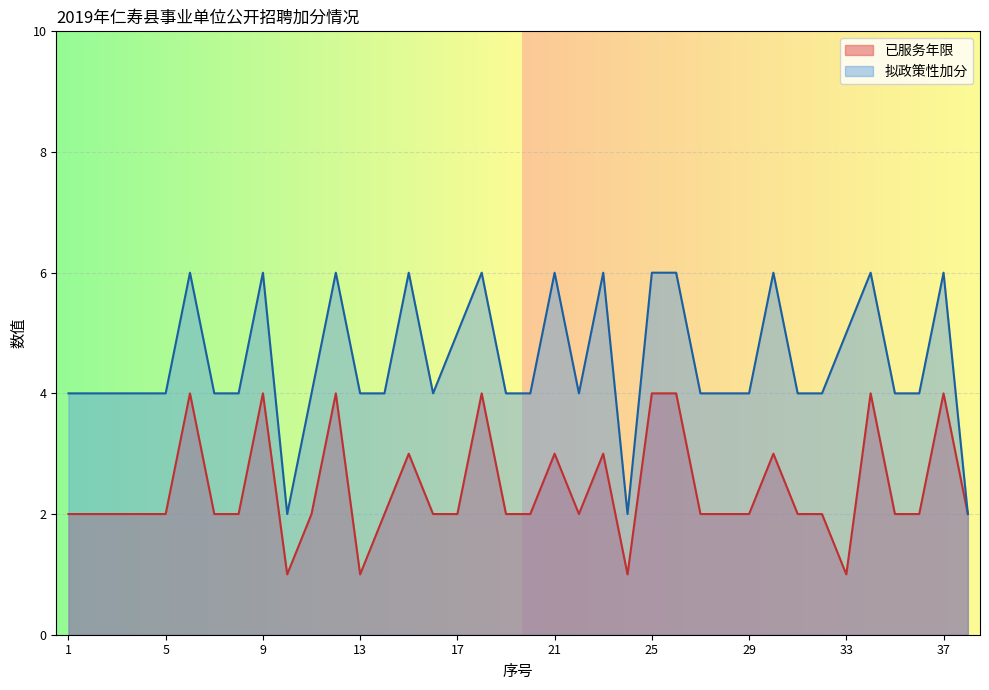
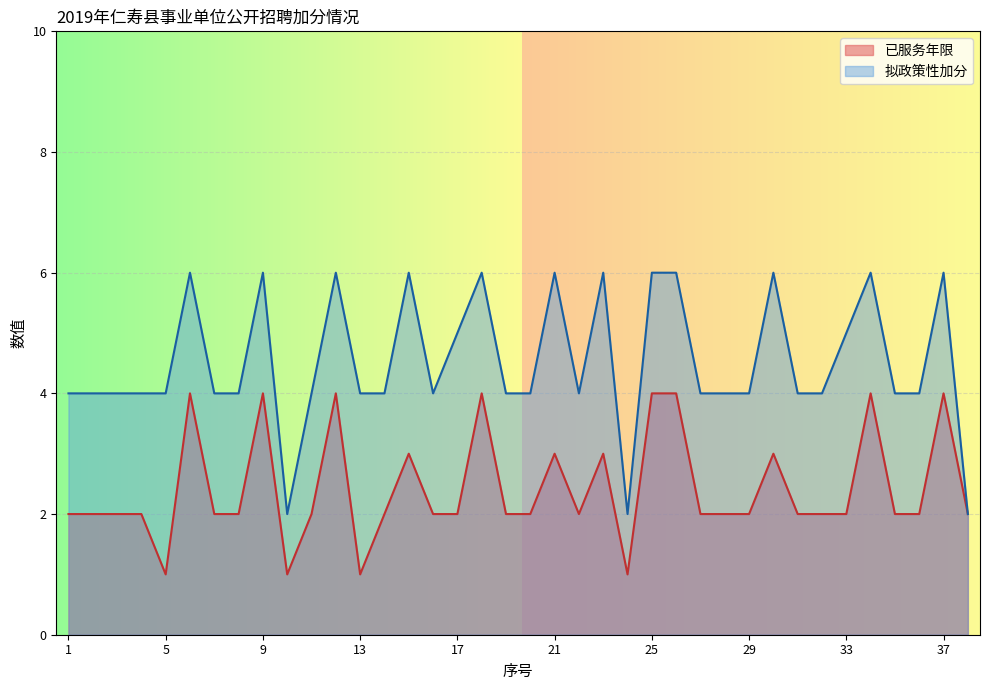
已服务年限, 5: 2 -> 1
已服务年限, 33: 1 -> 2
